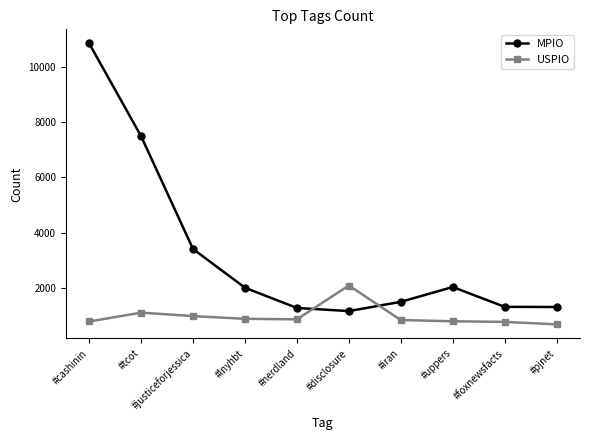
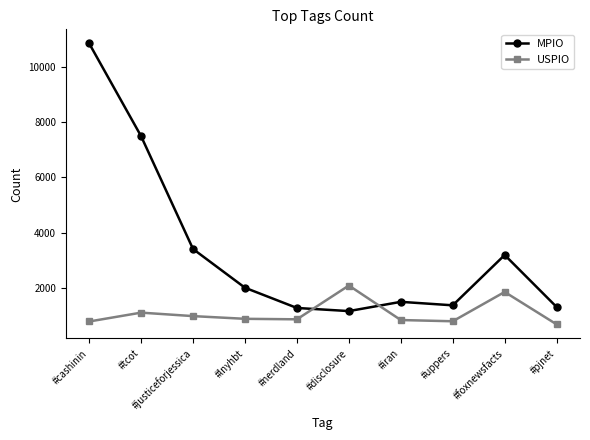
MPIO, #uppers: 2000 -> 1400
MPIO, #foxnewsfacts: 1300 -> 3200
USPIO, #foxnewsfacts: 800 -> 1800
